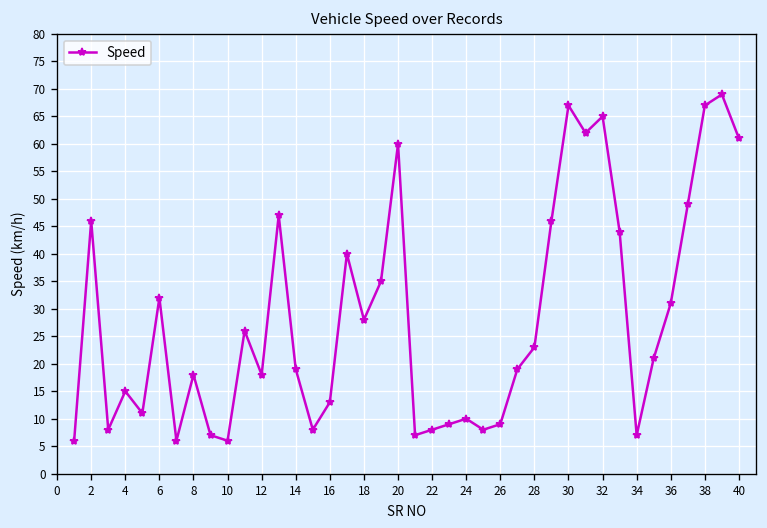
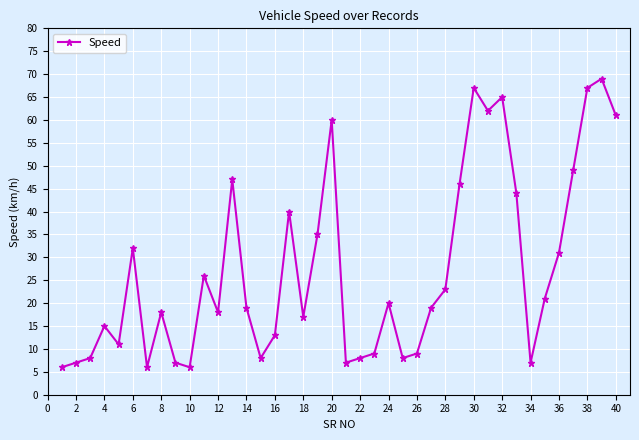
2: 46 -> 7
18: 28 -> 17
24: 10 -> 20
